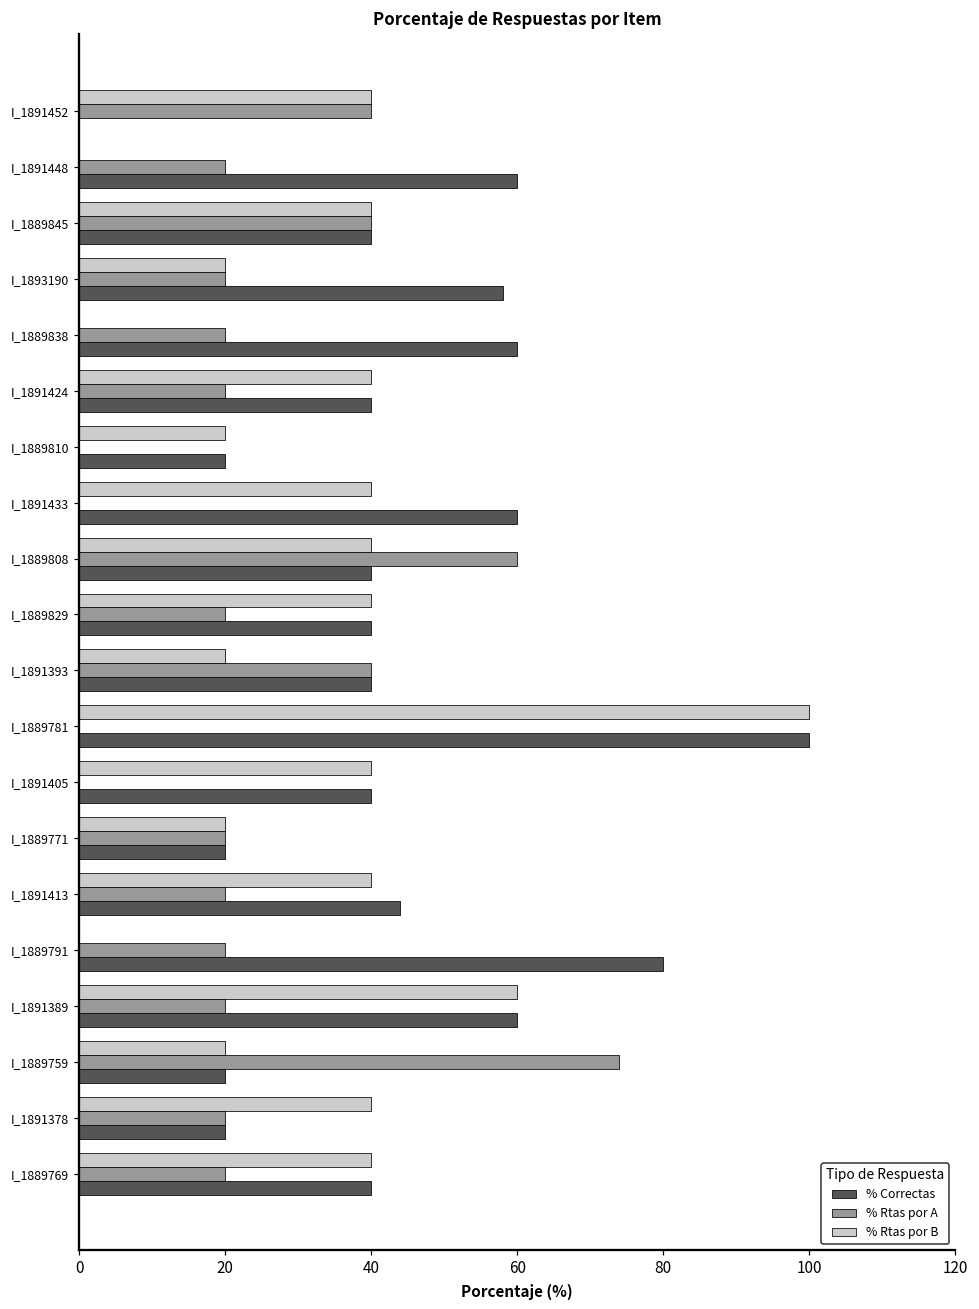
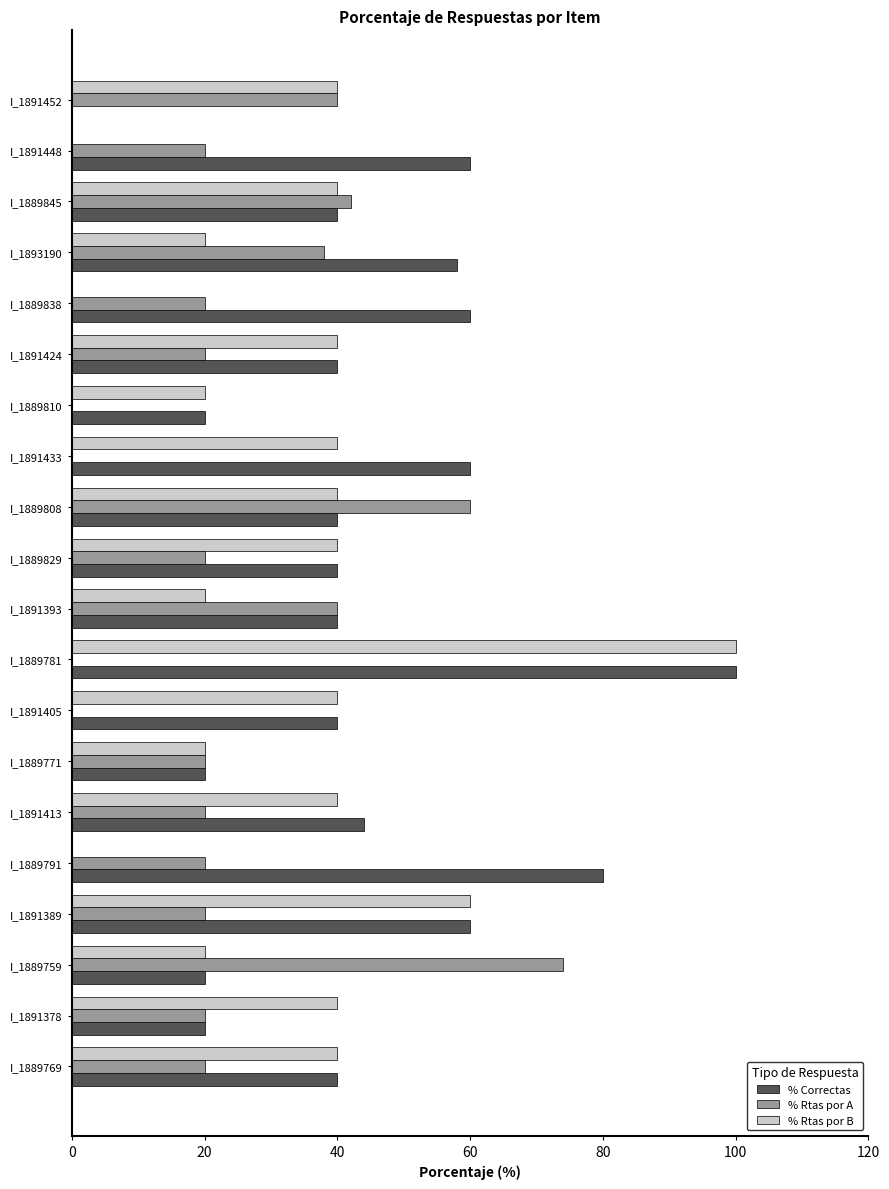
% Rtas por A, I_1889845: 40 -> 42
% Rtas por A, I_1893190: 20 -> 38
